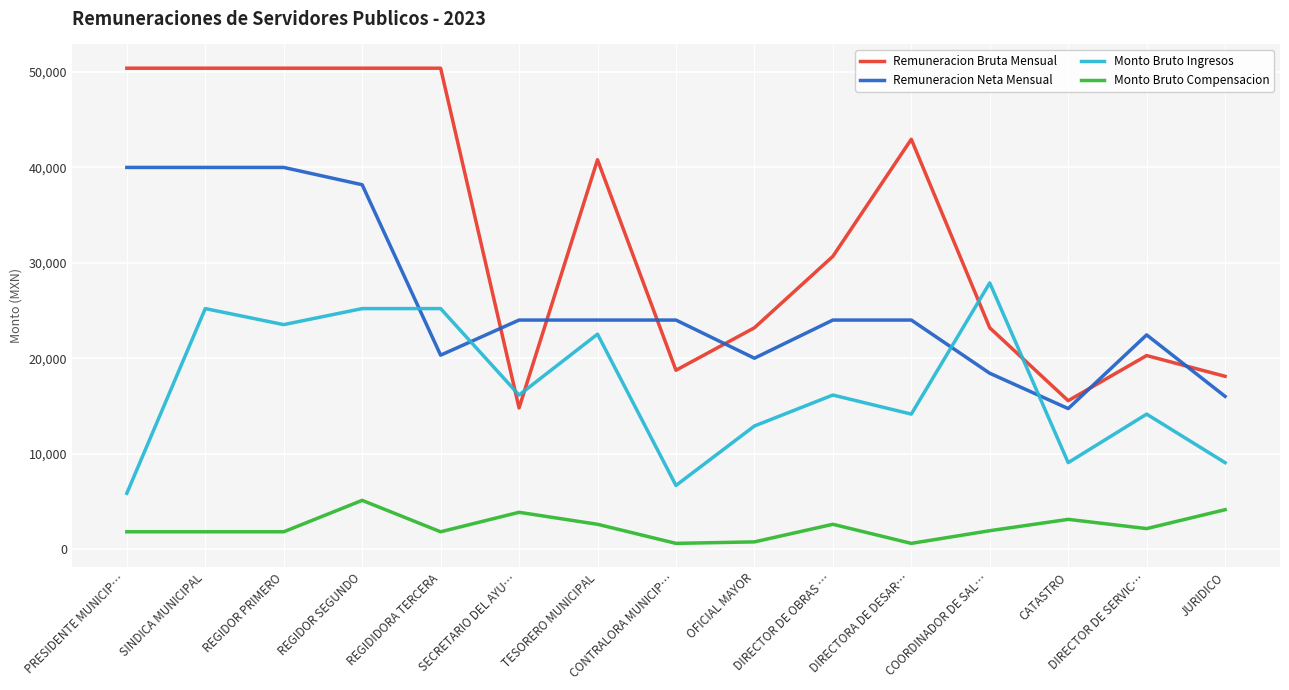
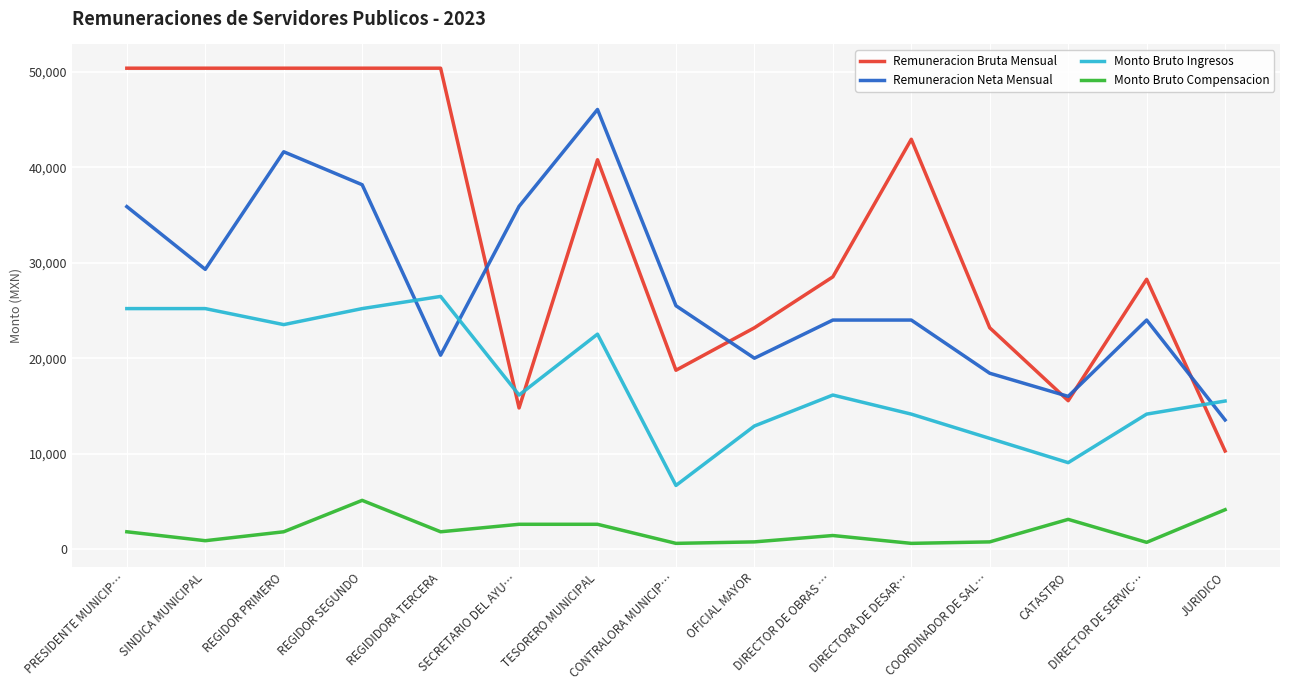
Remuneracion Neta Mensual, PRESIDENTE MUNICIP…: 40,000 -> 36,000
Monto Bruto Ingresos, PRESIDENTE MUNICIP…: 6,000 -> 25,000
Remuneracion Neta Mensual, SINDICA MUNICIPAL: 40,000 -> 29,000
Monto Bruto Compensacion, SINDICA MUNICIPAL: 2,000 -> 1,000
Remuneracion Neta Mensual, REGIDOR PRIMERO: 40,000 -> 42,000
Monto Bruto Ingresos, REGIDIDORA TERCERA: 25,000 -> 26,000
Remuneracion Neta Mensual, SECRETARIO DEL AYU…: 24,000 -> 36,000
Monto Bruto Compensacion, SECRETARIO DEL AYU…: 4,000 -> 3,000
Remuneracion Neta Mensual, TESORERO MUNICIPAL: 24,000 -> 46,000
Remuneracion Neta Mensual, CONTRALORA MUNICIP…: 24,000 -> 26,000
Remuneracion Bruta Mensual, DIRECTOR DE OBRAS …: 31,000 -> 29,000
Monto Bruto Compensacion, DIRECTOR DE OBRAS …: 3,000 -> 1,000
Monto Bruto Ingresos, COORDINADOR DE SAL…: 28,000 -> 12,000
Monto Bruto Compensacion, COORDINADOR DE SAL…: 2,000 -> 1,000
Remuneracion Neta Mensual, CATASTRO: 15,000 -> 16,000
Remuneracion Bruta Mensual, DIRECTOR DE SERVIC…: 20,000 -> 28,000
Remuneracion Neta Mensual, DIRECTOR DE SERVIC…: 22,000 -> 24,000
Monto Bruto Compensacion, DIRECTOR DE SERVIC…: 2,000 -> 1,000
Remuneracion Bruta Mensual, JURIDICO: 18,000 -> 10,000
Remuneracion Neta Mensual, JURIDICO: 16,000 -> 14,000
Monto Bruto Ingresos, JURIDICO: 9,000 -> 16,000
